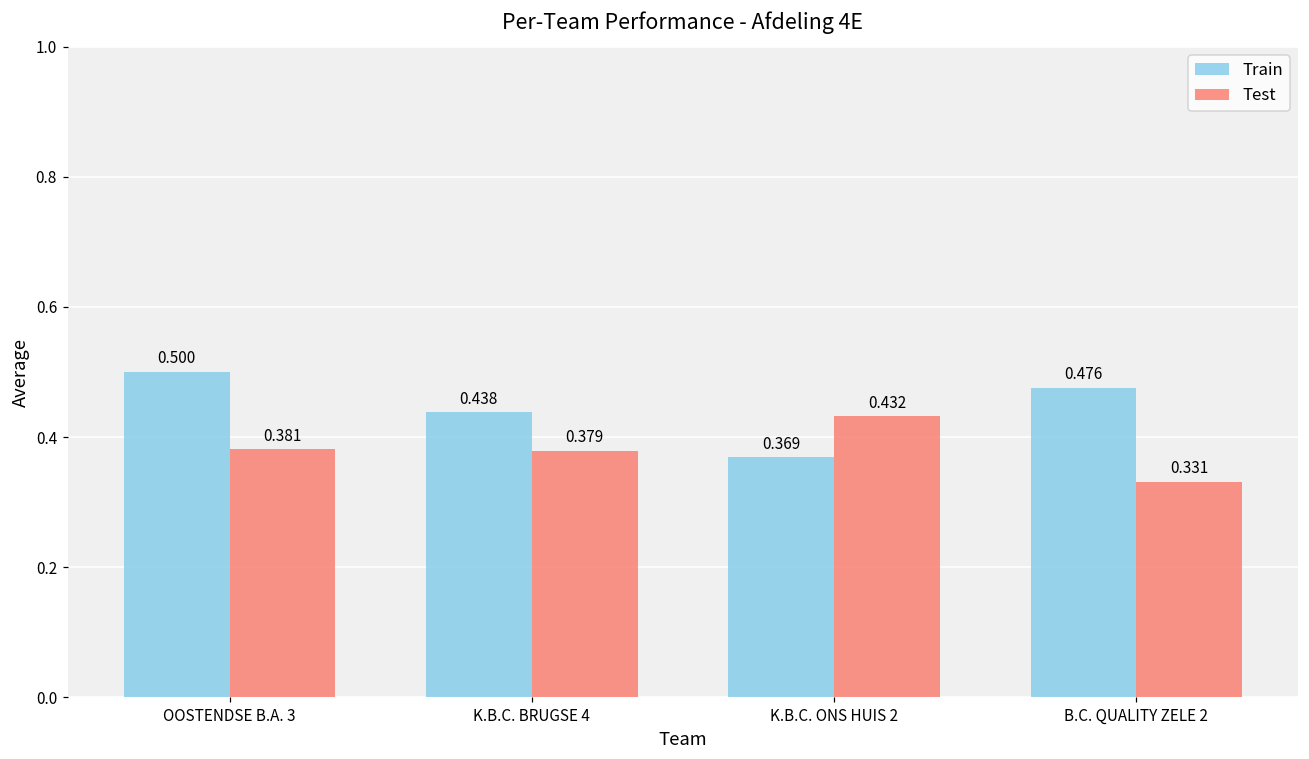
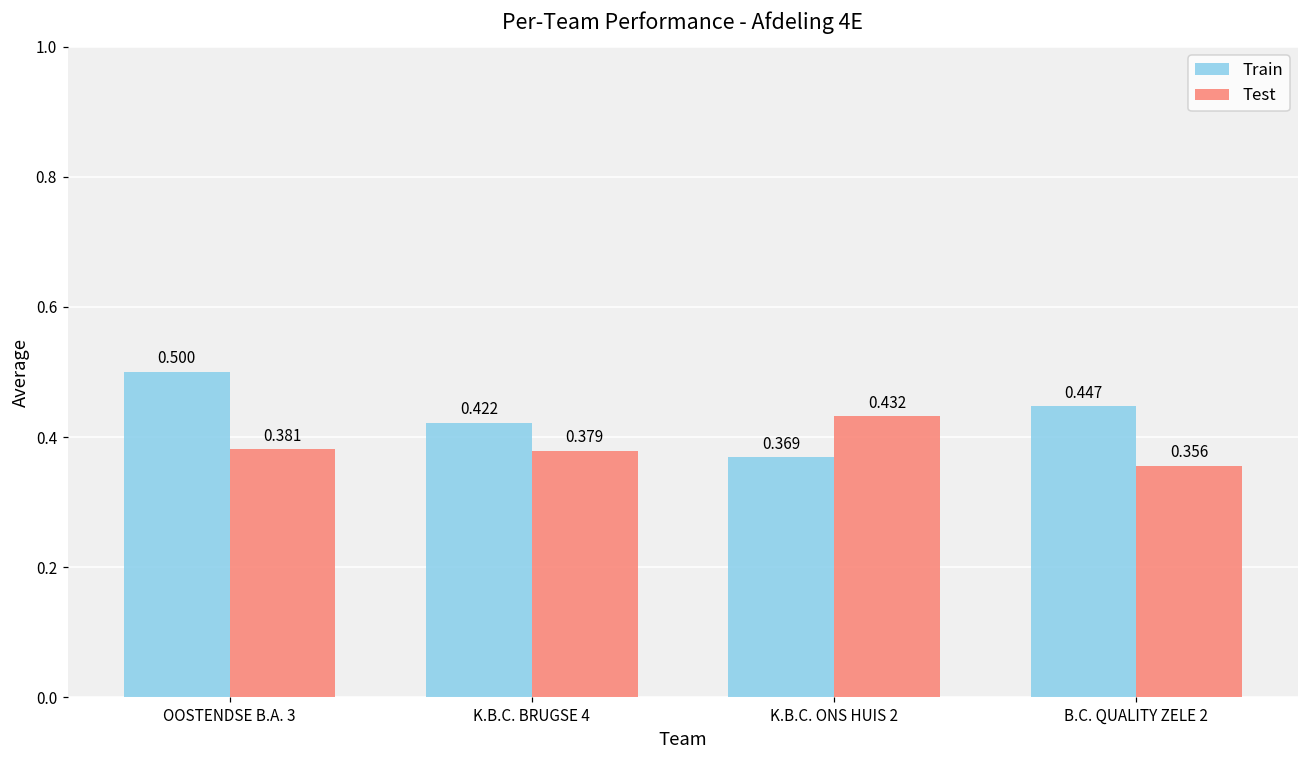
Train, K.B.C. BRUGSE 4: 0.438 -> 0.422
Train, B.C. QUALITY ZELE 2: 0.476 -> 0.447
Test, B.C. QUALITY ZELE 2: 0.331 -> 0.356
